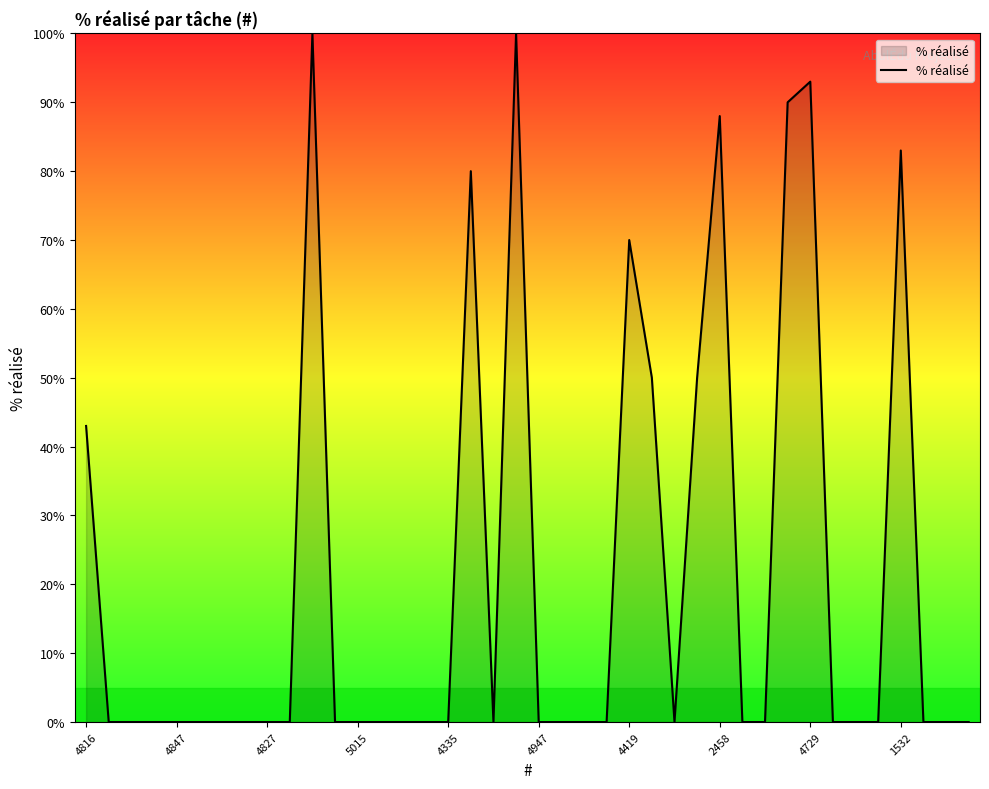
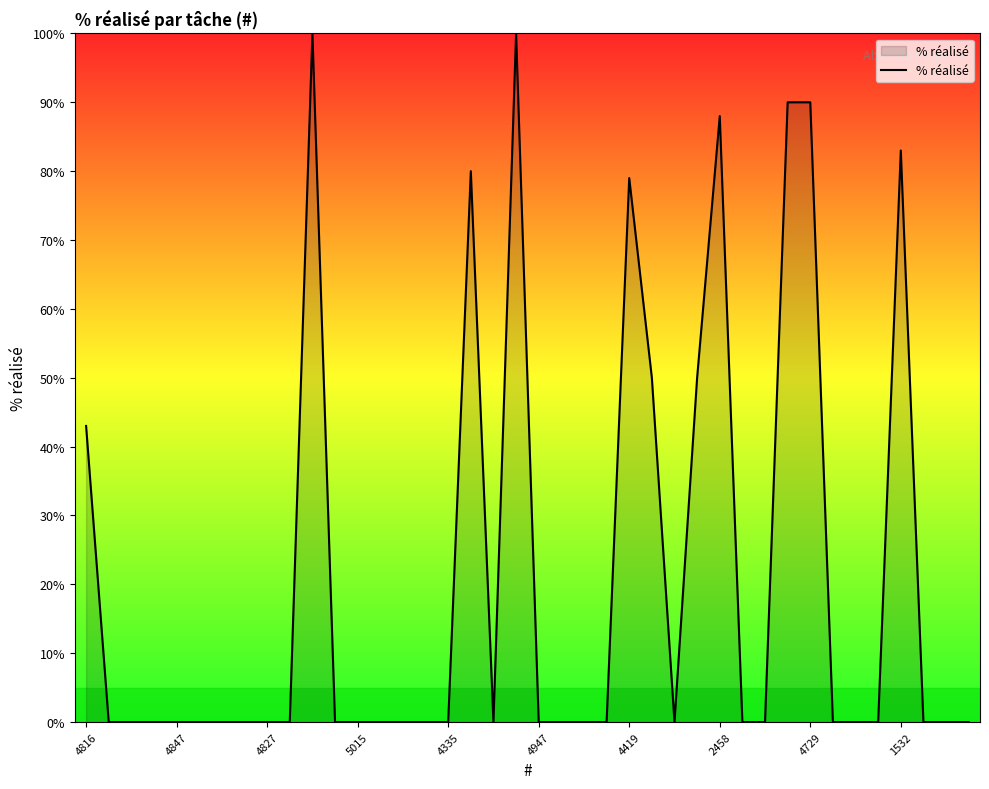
4419: 70% -> 79%
4729: 93% -> 90%
